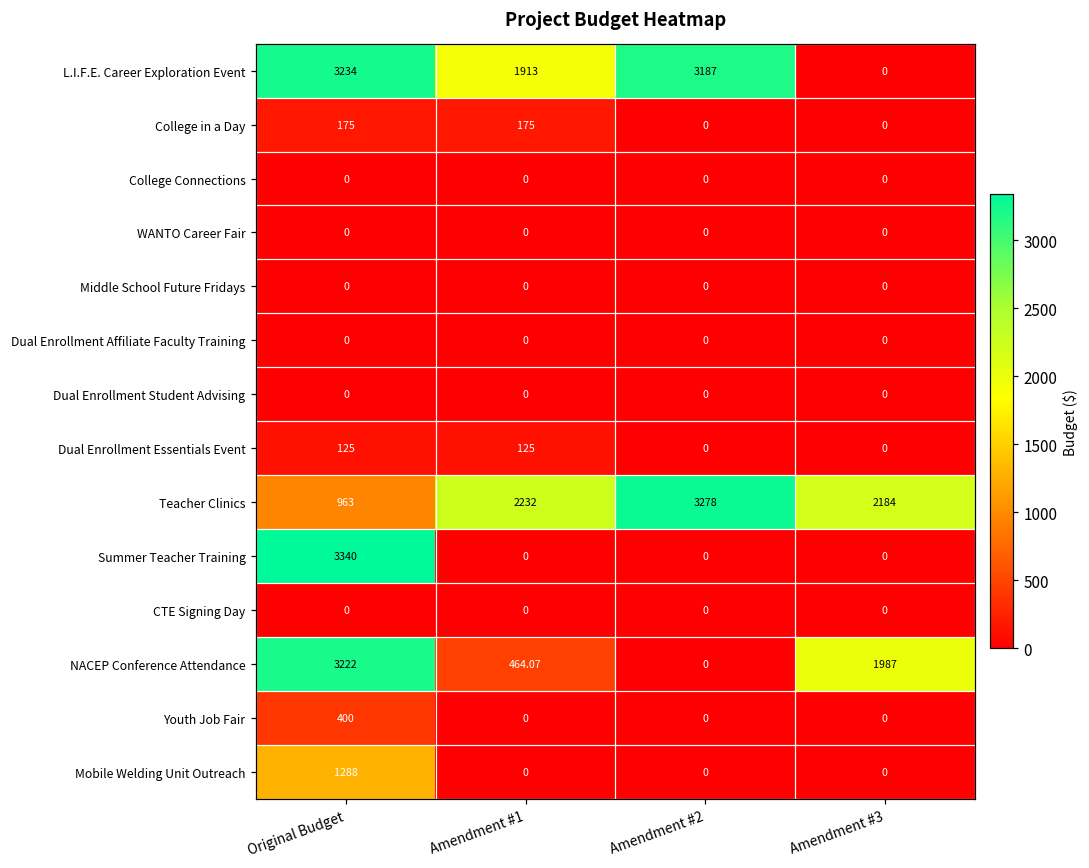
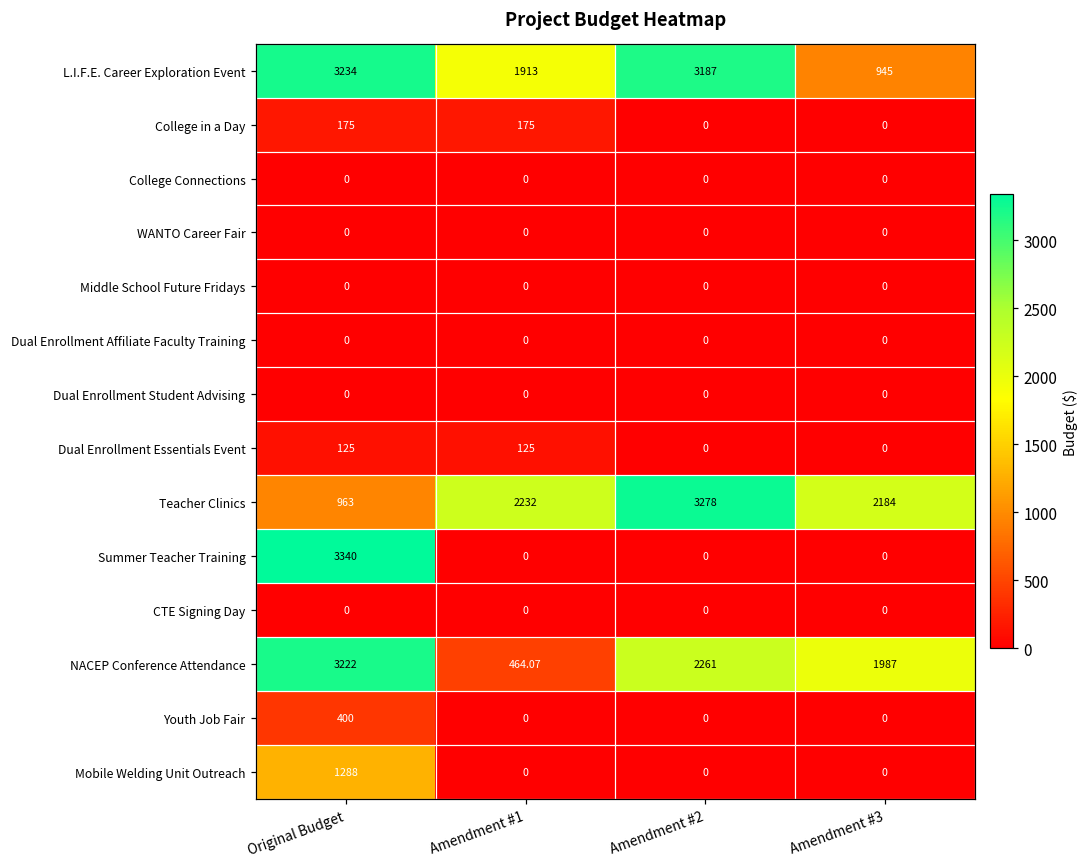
L.I.F.E. Career Exploration Event, Amendment #3: 0 -> 945
NACEP Conference Attendance, Amendment #2: 0 -> 2261
